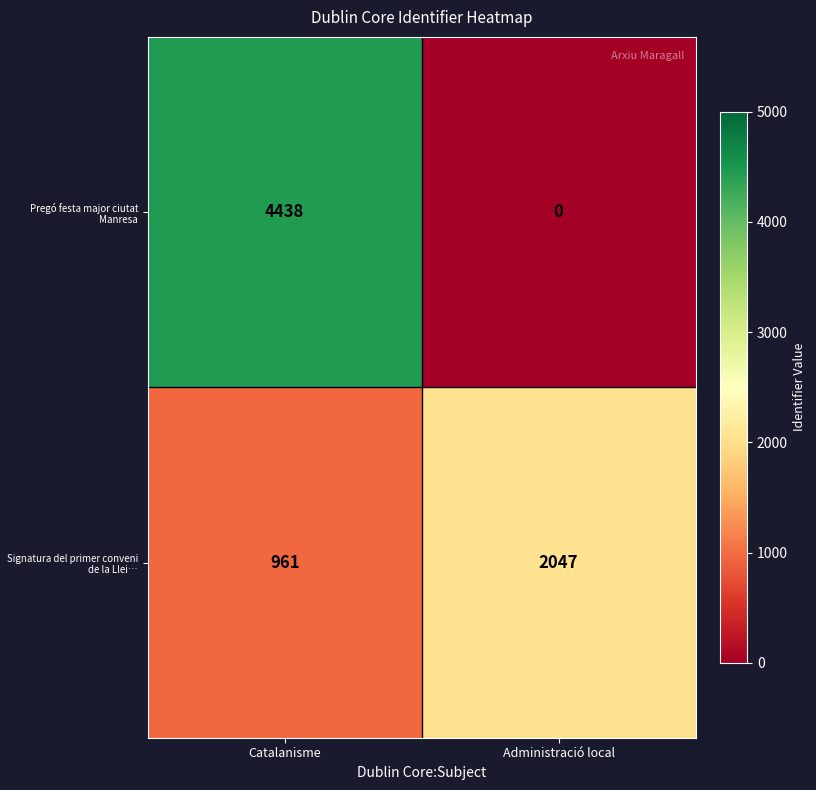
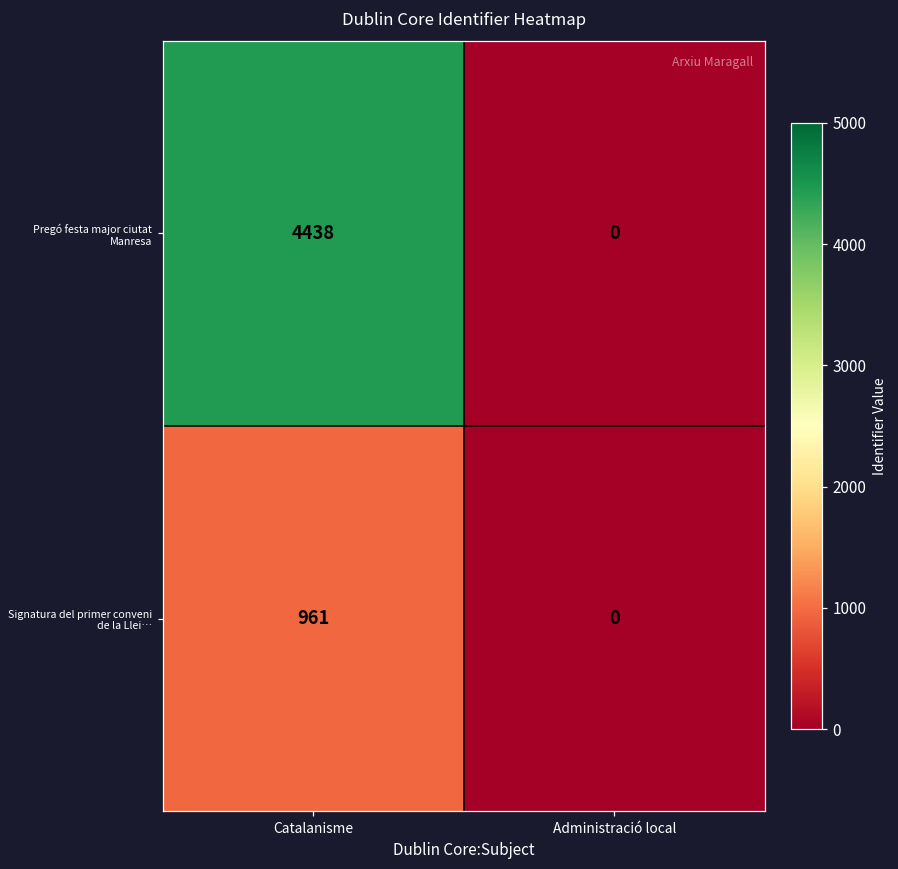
Signatura del primer conveni de la Llei…, Administració local: 2047 -> 0
